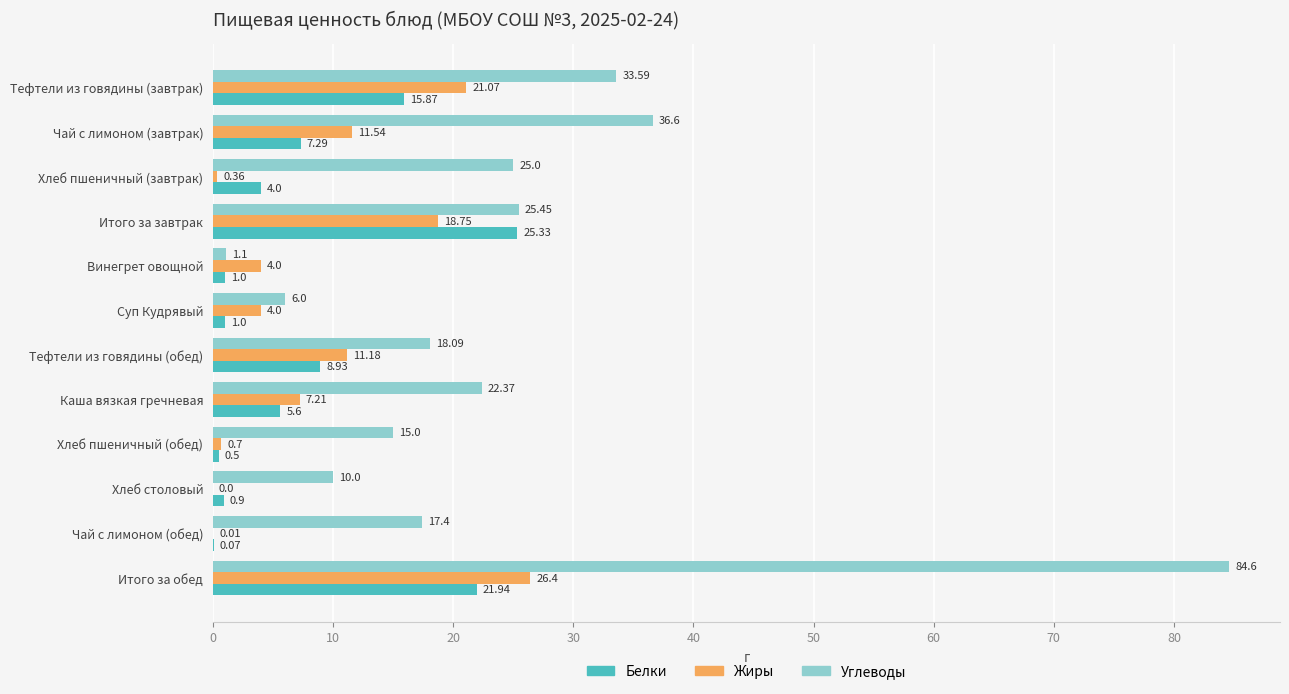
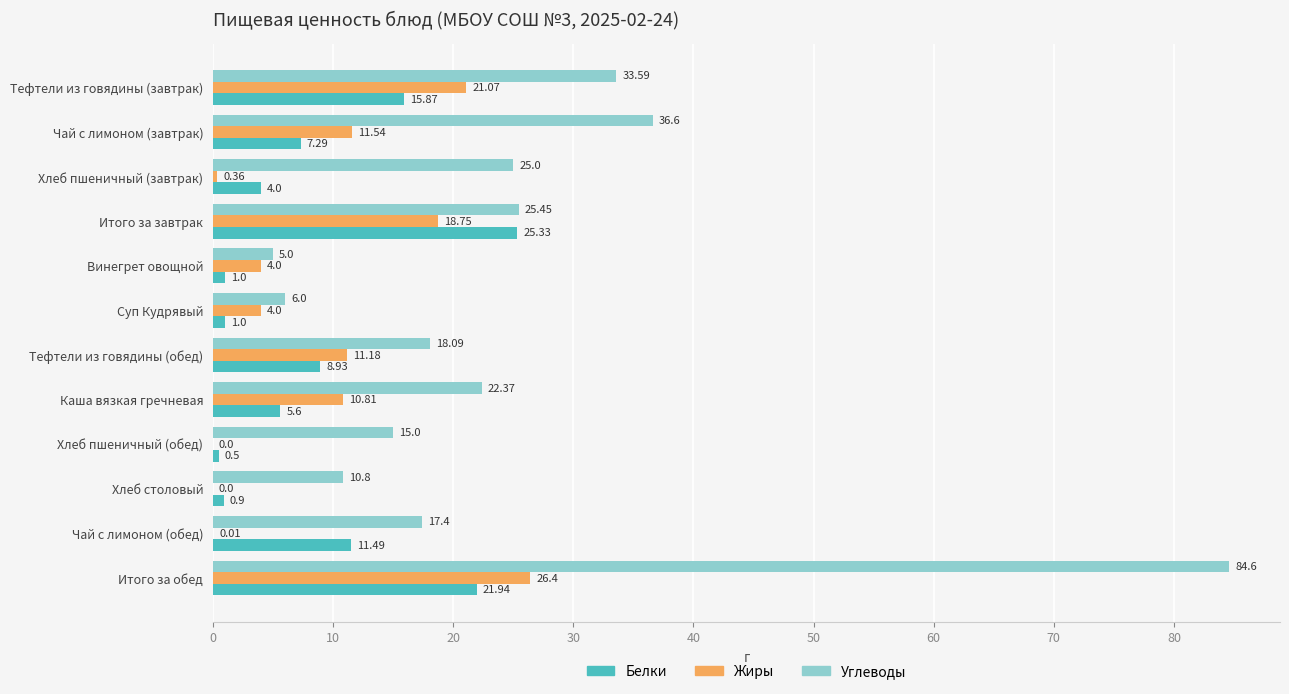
Углеводы, Винегрет овощной: 1.1 -> 5.0
Жиры, Каша вязкая гречневая: 7.21 -> 10.81
Жиры, Хлеб пшеничный (обед): 0.7 -> 0.0
Углеводы, Хлеб столовый: 10.0 -> 10.8
Белки, Чай с лимоном (обед): 0.07 -> 11.49
